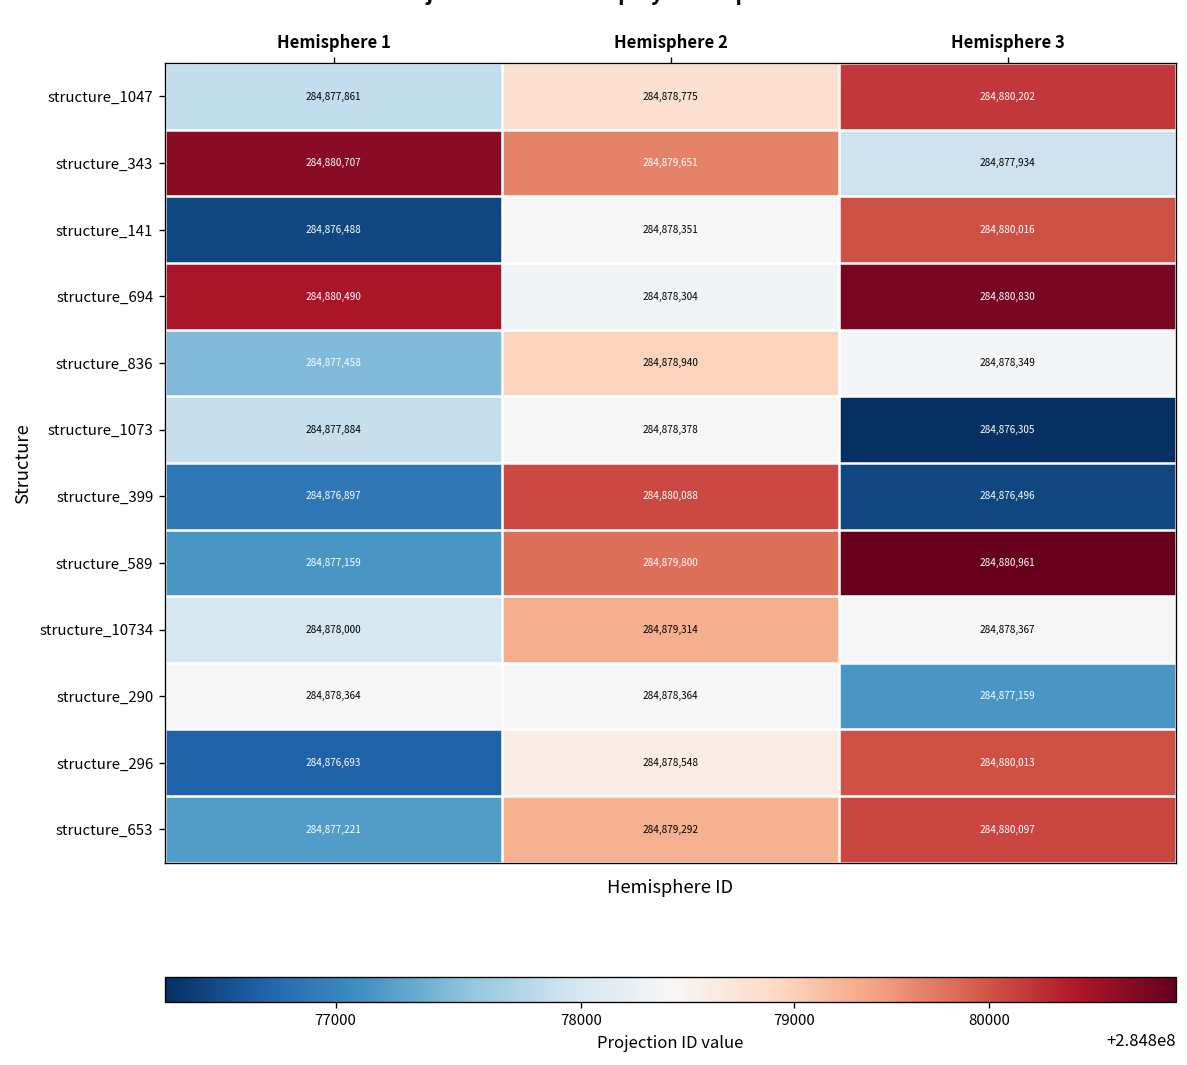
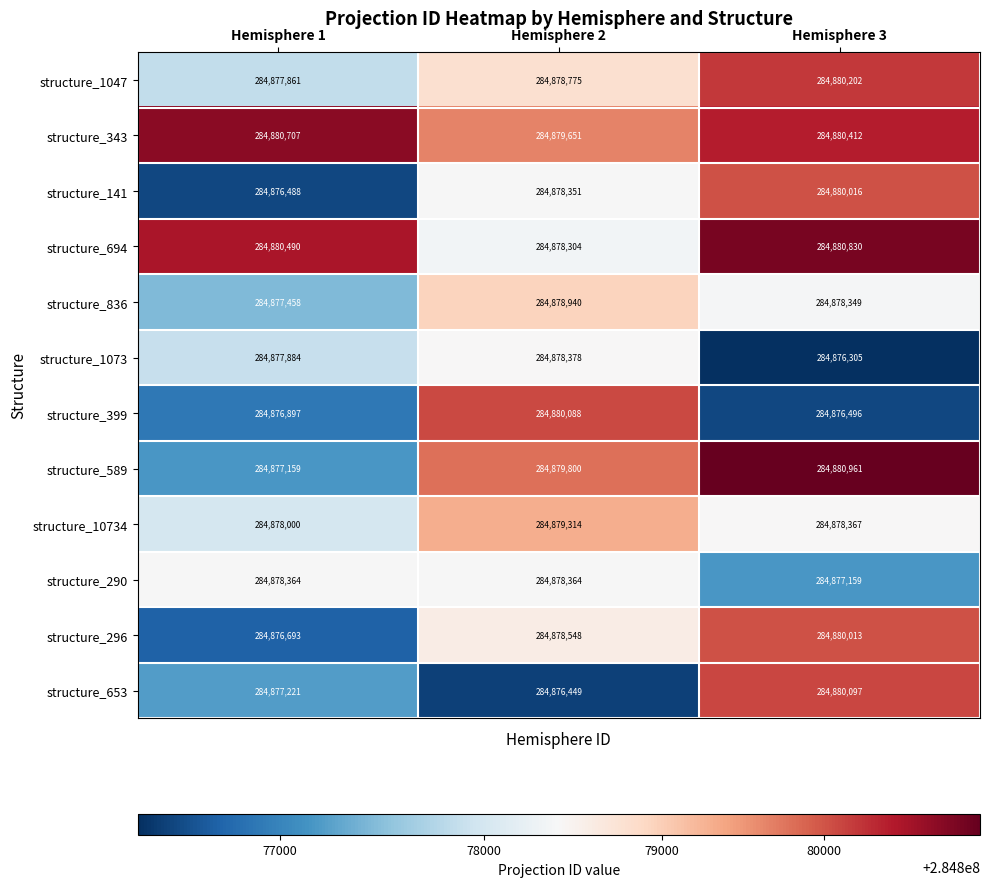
structure_343, Hemisphere 3: 284,877,934 -> 284,880,412
structure_653, Hemisphere 2: 284,879,292 -> 284,876,449
